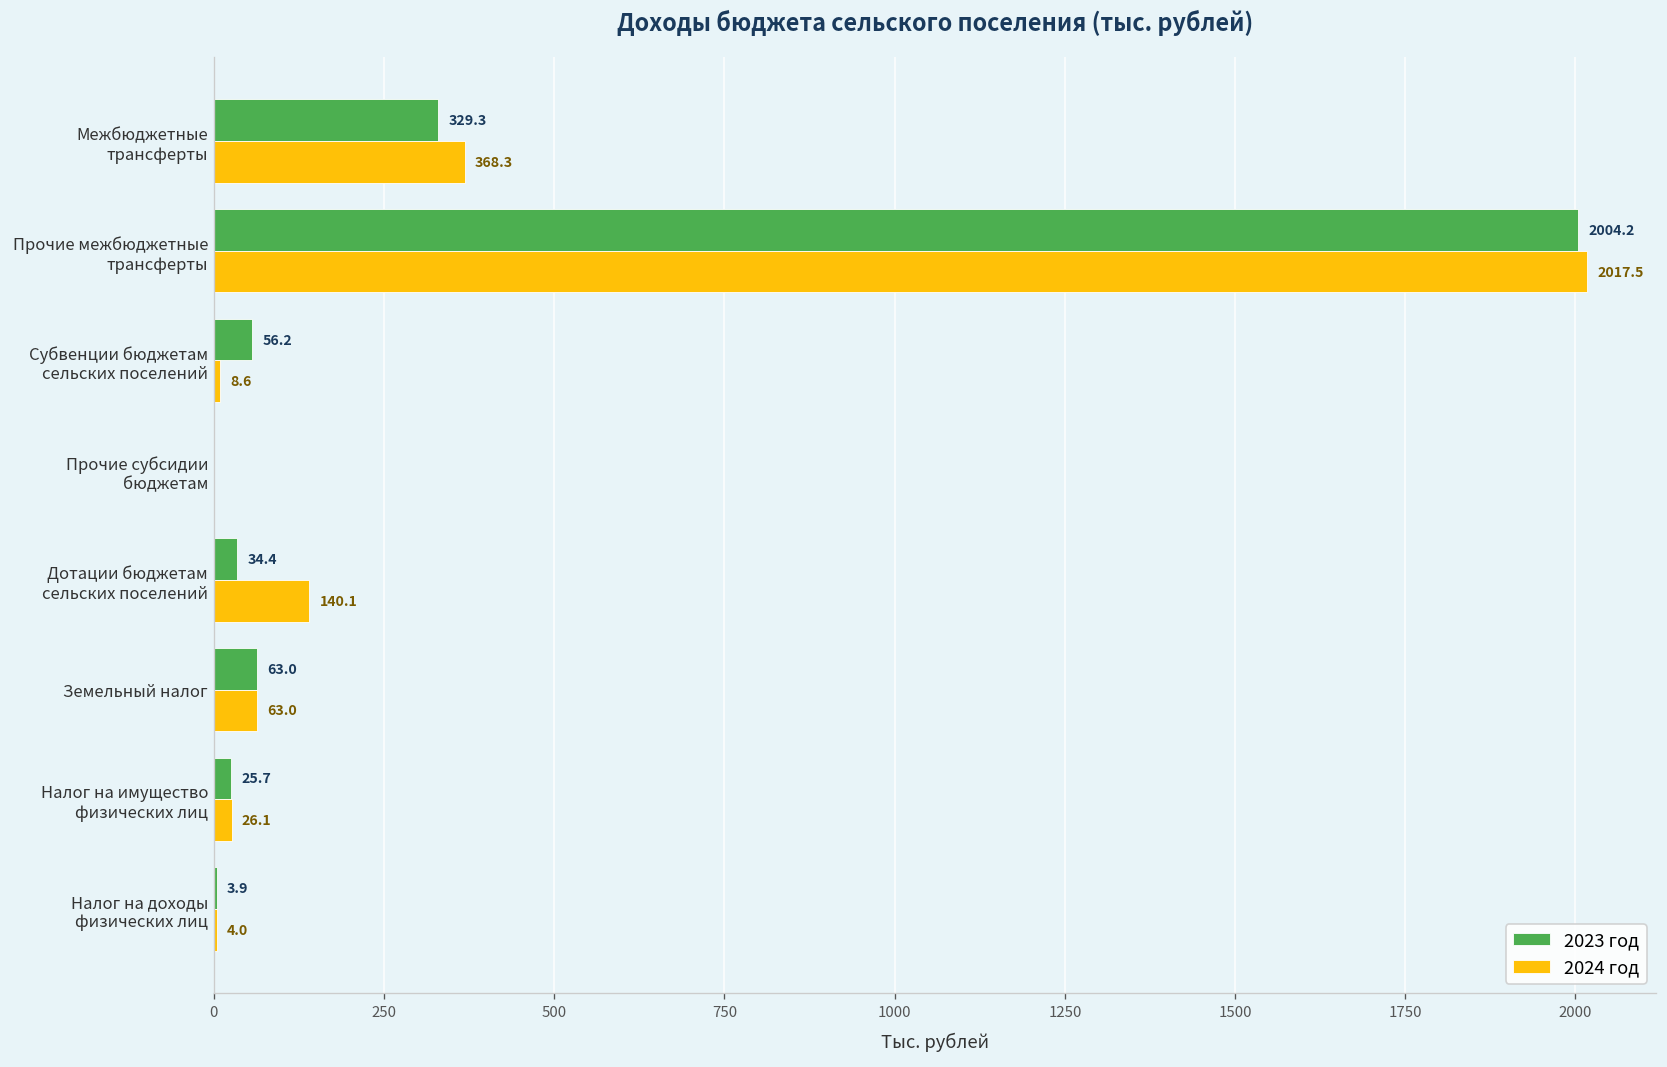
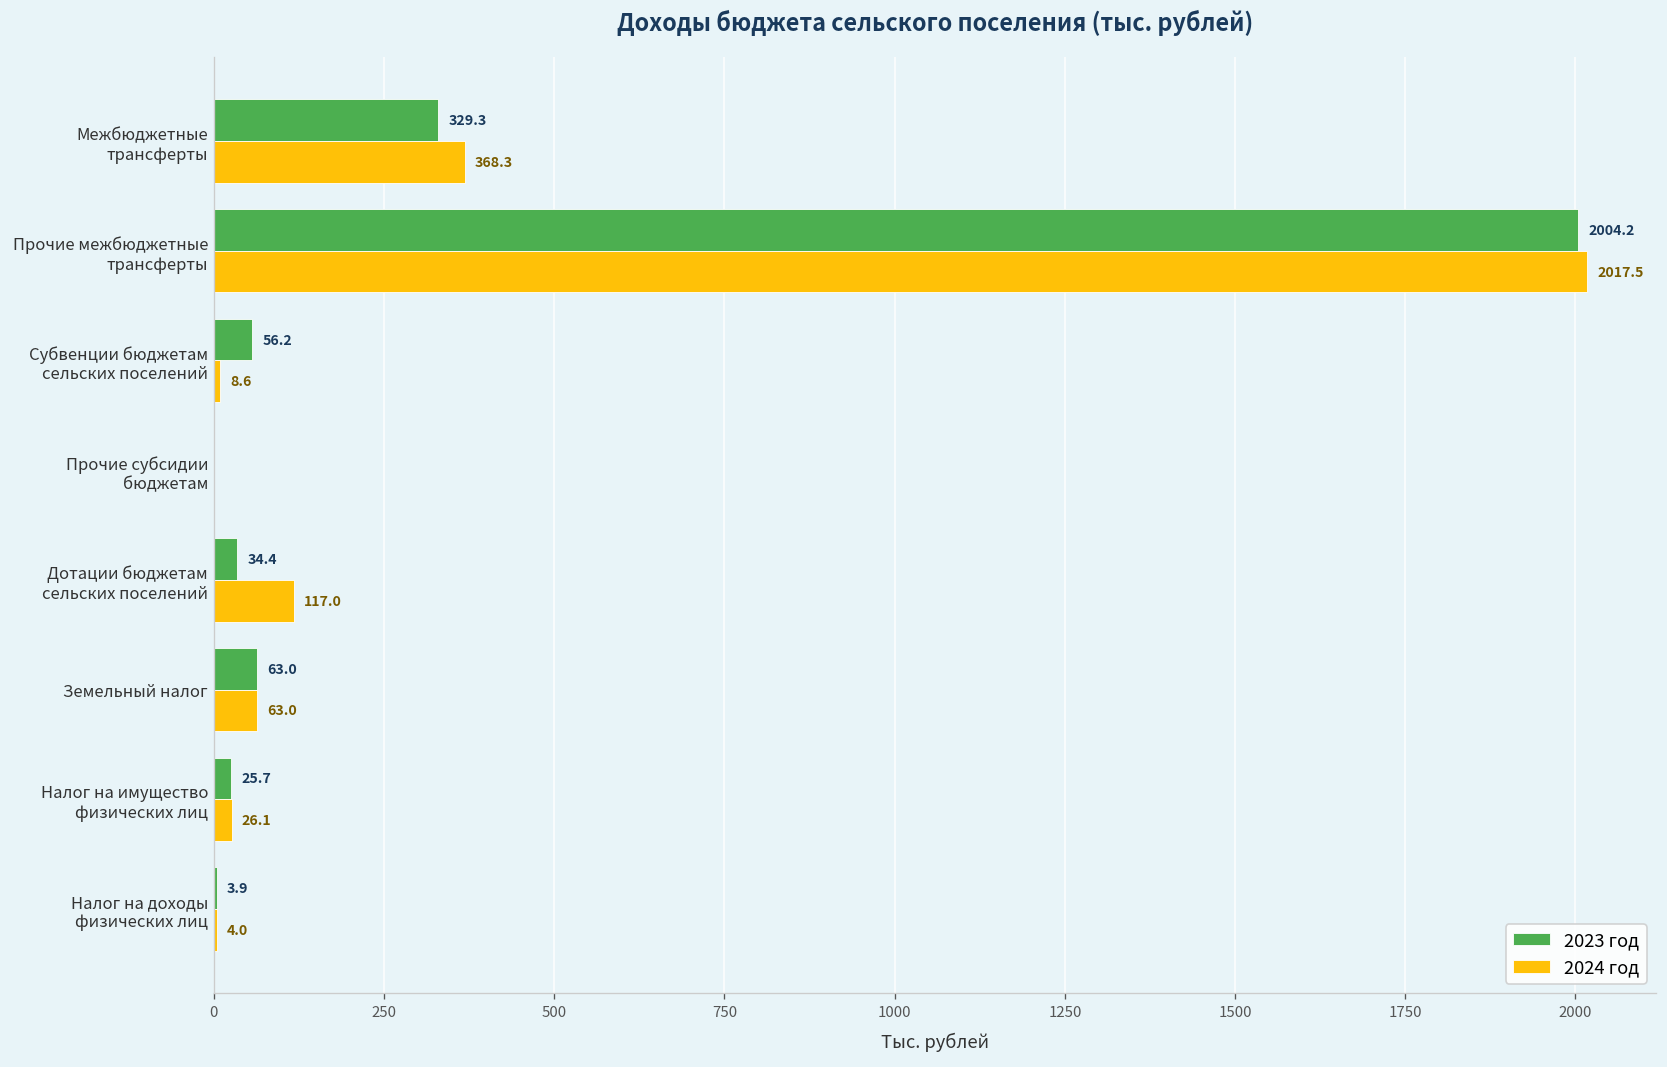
2024 год, Дотации бюджетам сельских поселений: 140.1 -> 117.0
